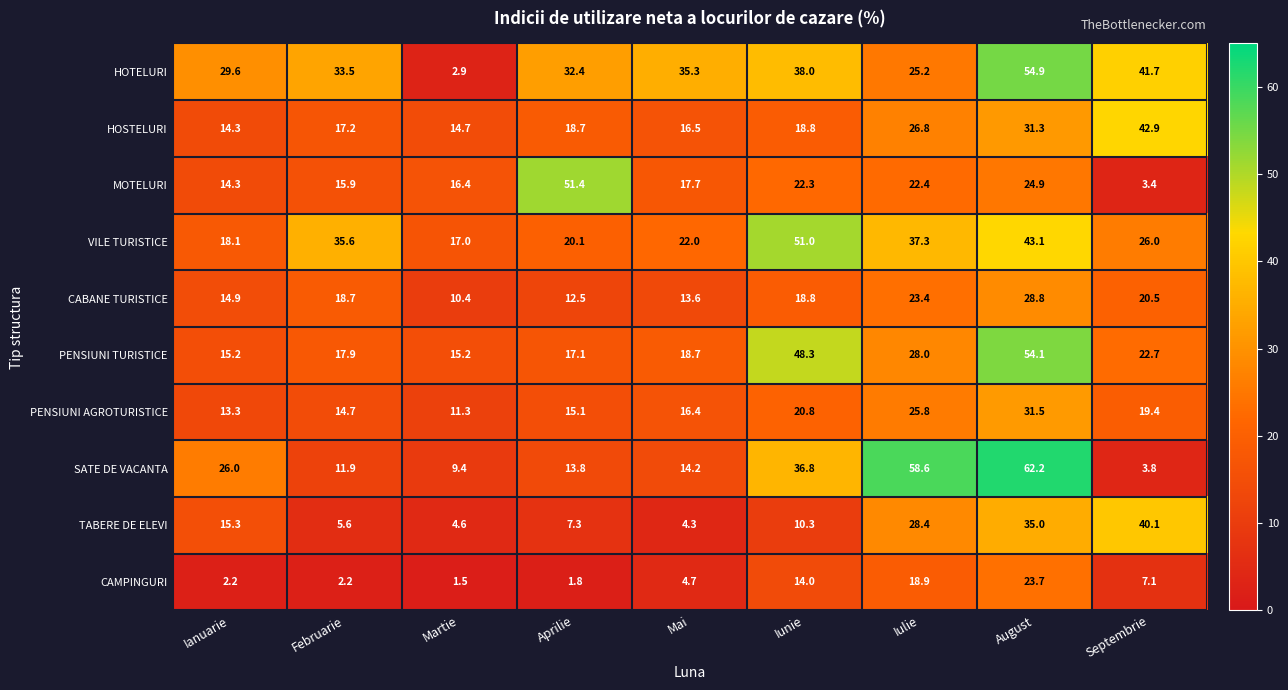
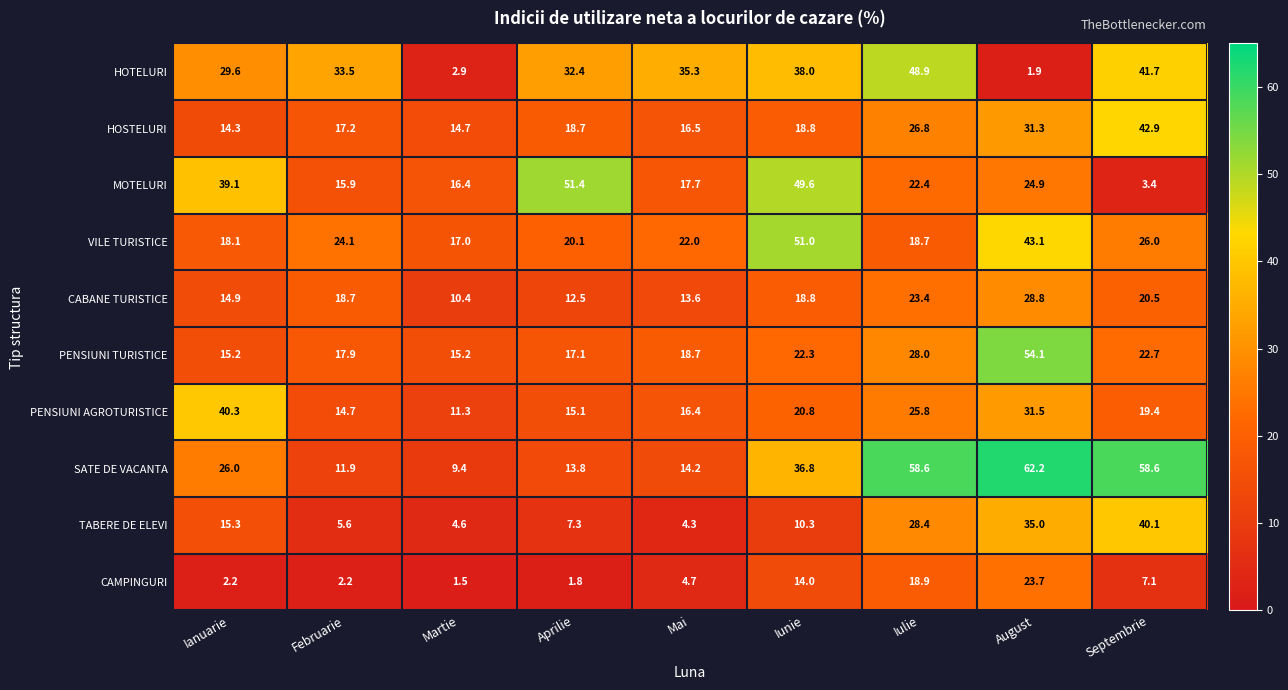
HOTELURI, Iulie: 25.2 -> 48.9
HOTELURI, August: 54.9 -> 1.9
MOTELURI, Ianuarie: 14.3 -> 39.1
MOTELURI, Iunie: 22.3 -> 49.6
VILE TURISTICE, Februarie: 35.6 -> 24.1
VILE TURISTICE, Iulie: 37.3 -> 18.7
PENSIUNI TURISTICE, Iunie: 48.3 -> 22.3
PENSIUNI AGROTURISTICE, Ianuarie: 13.3 -> 40.3
SATE DE VACANTA, Septembrie: 3.8 -> 58.6
